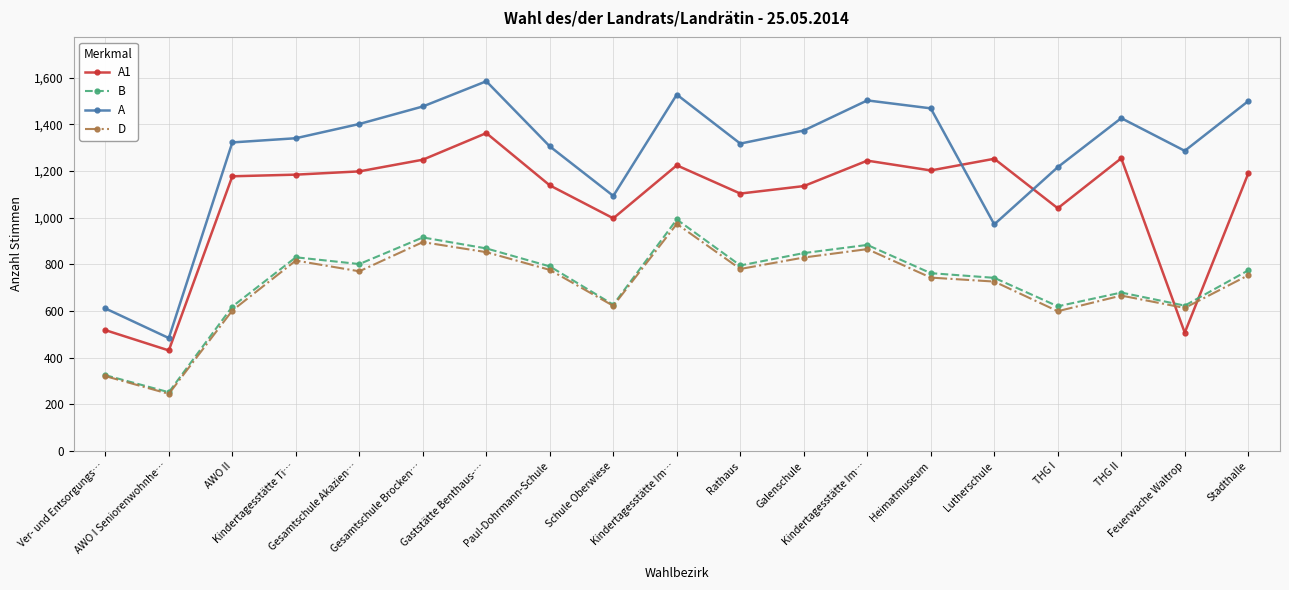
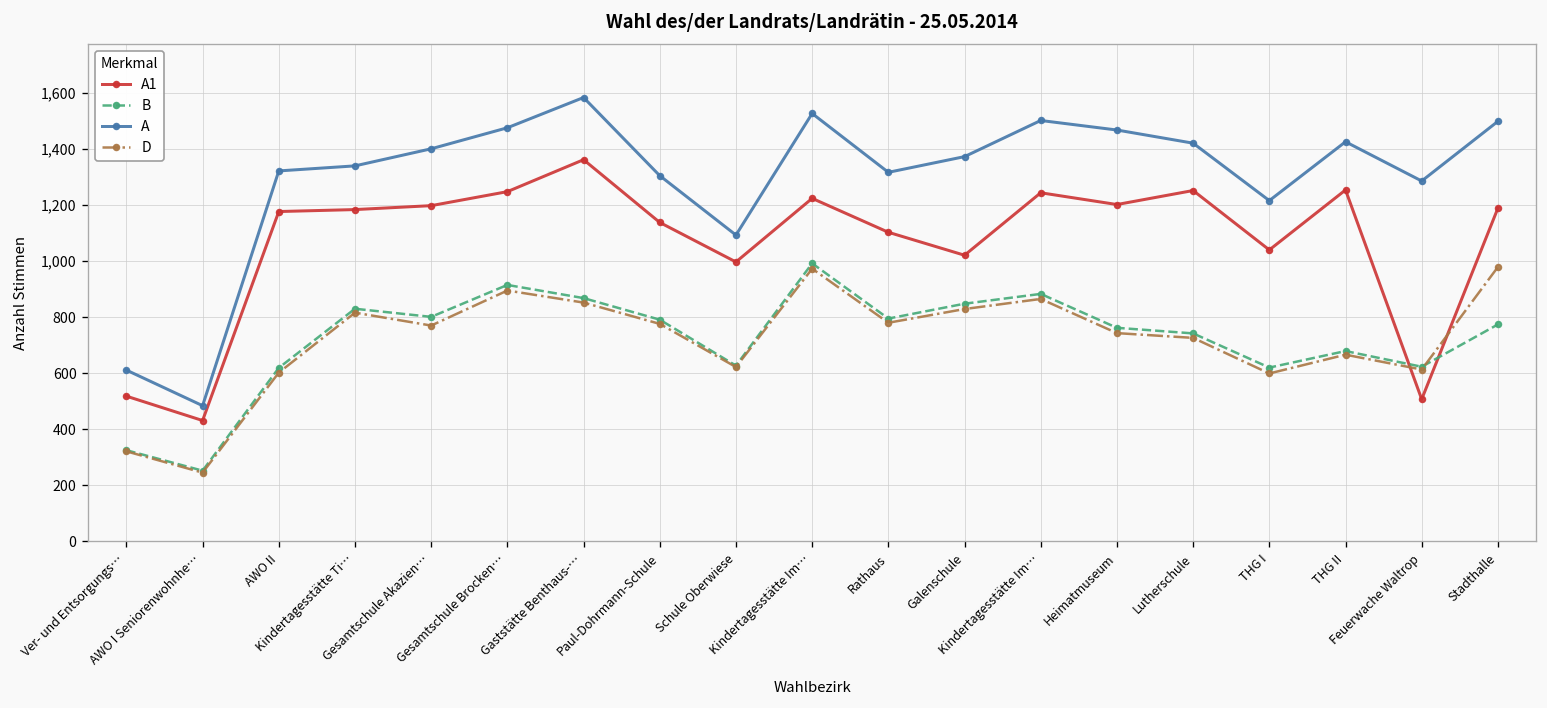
A1, Galenschule: 1,140 -> 1,020
A, Lutherschule: 970 -> 1,420
D, Stadthalle: 750 -> 980
